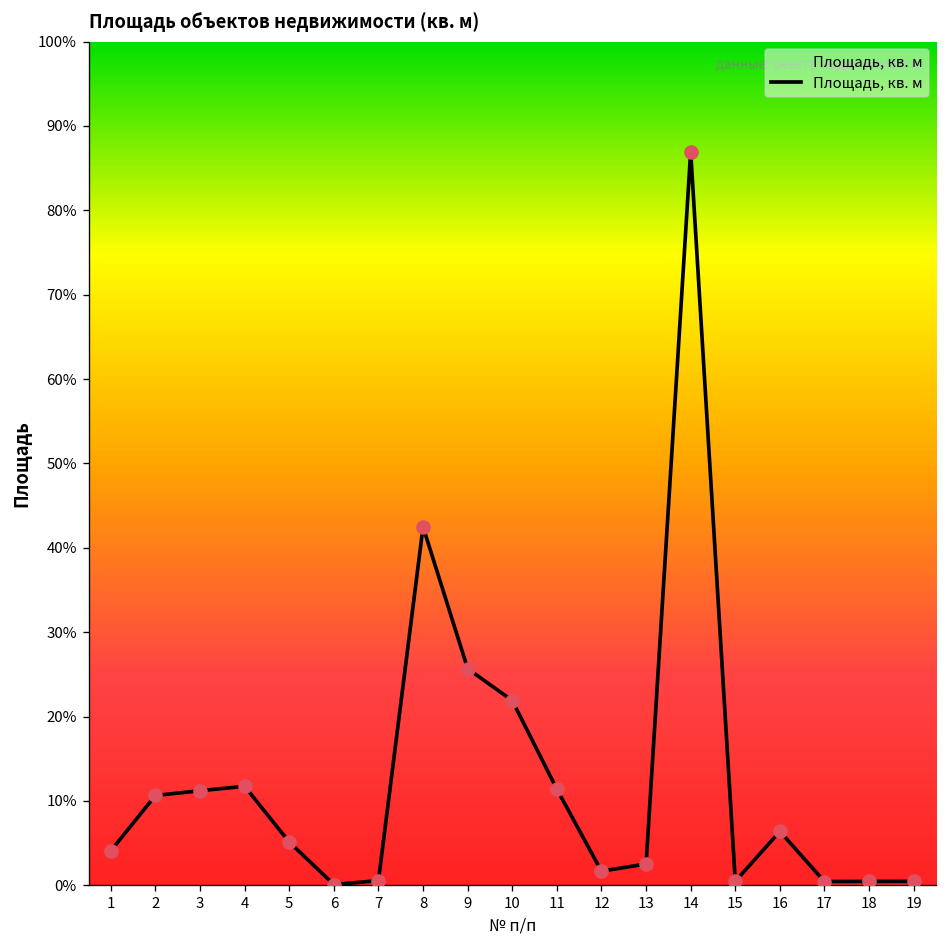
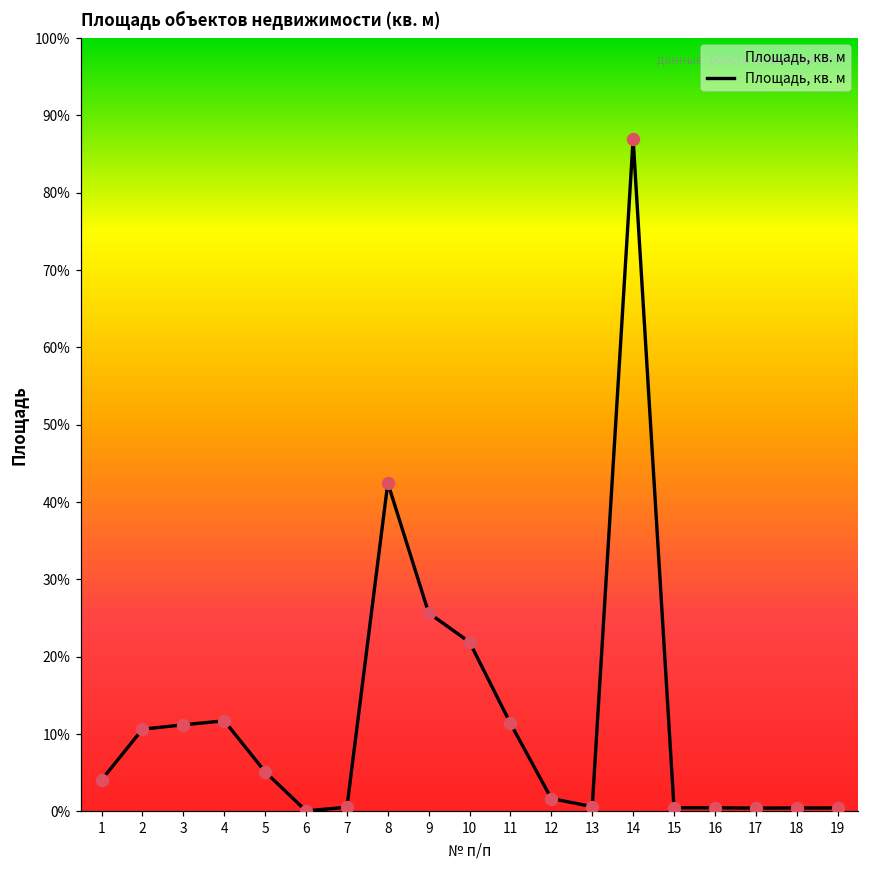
13: 3% -> 1%
16: 6% -> 0%
